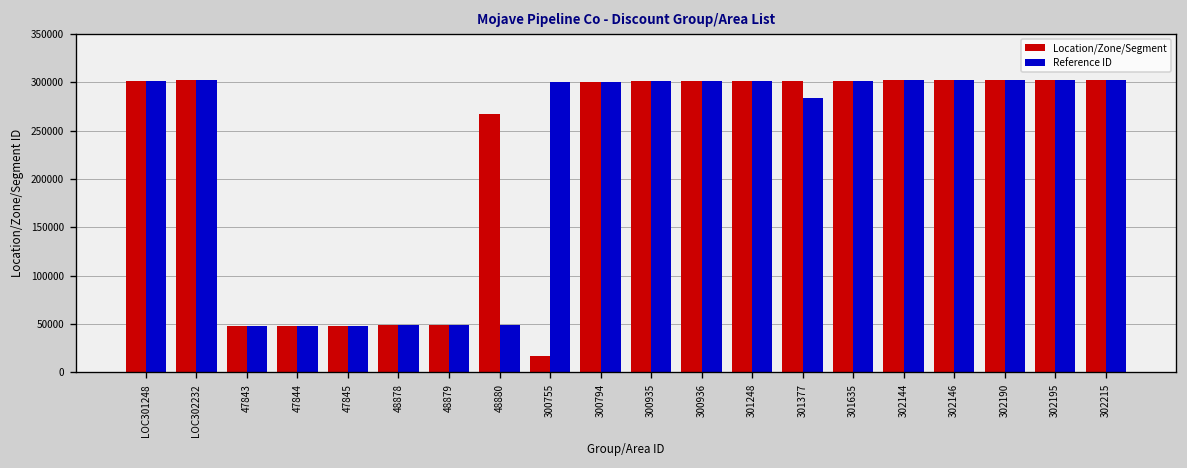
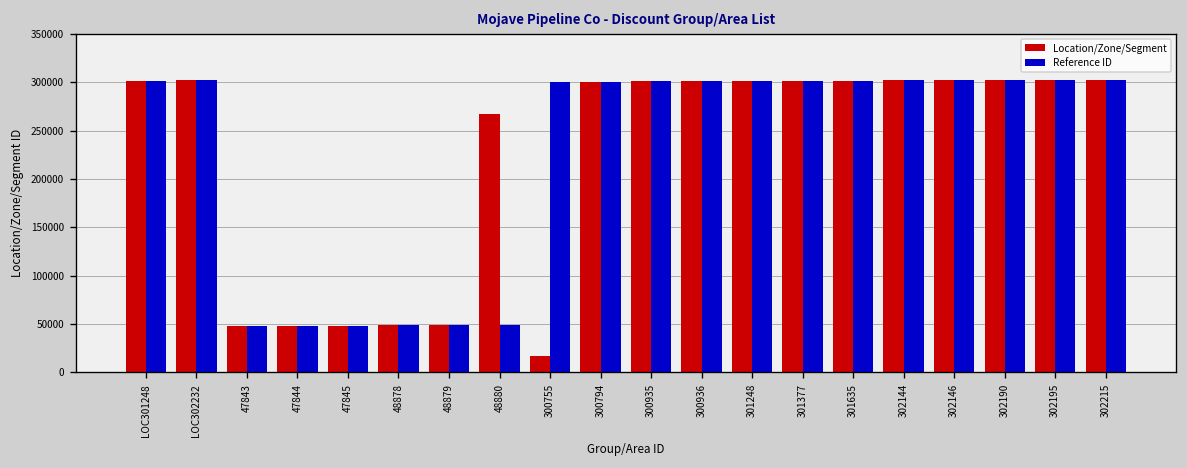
Reference ID, 301377: 280000 -> 300000
